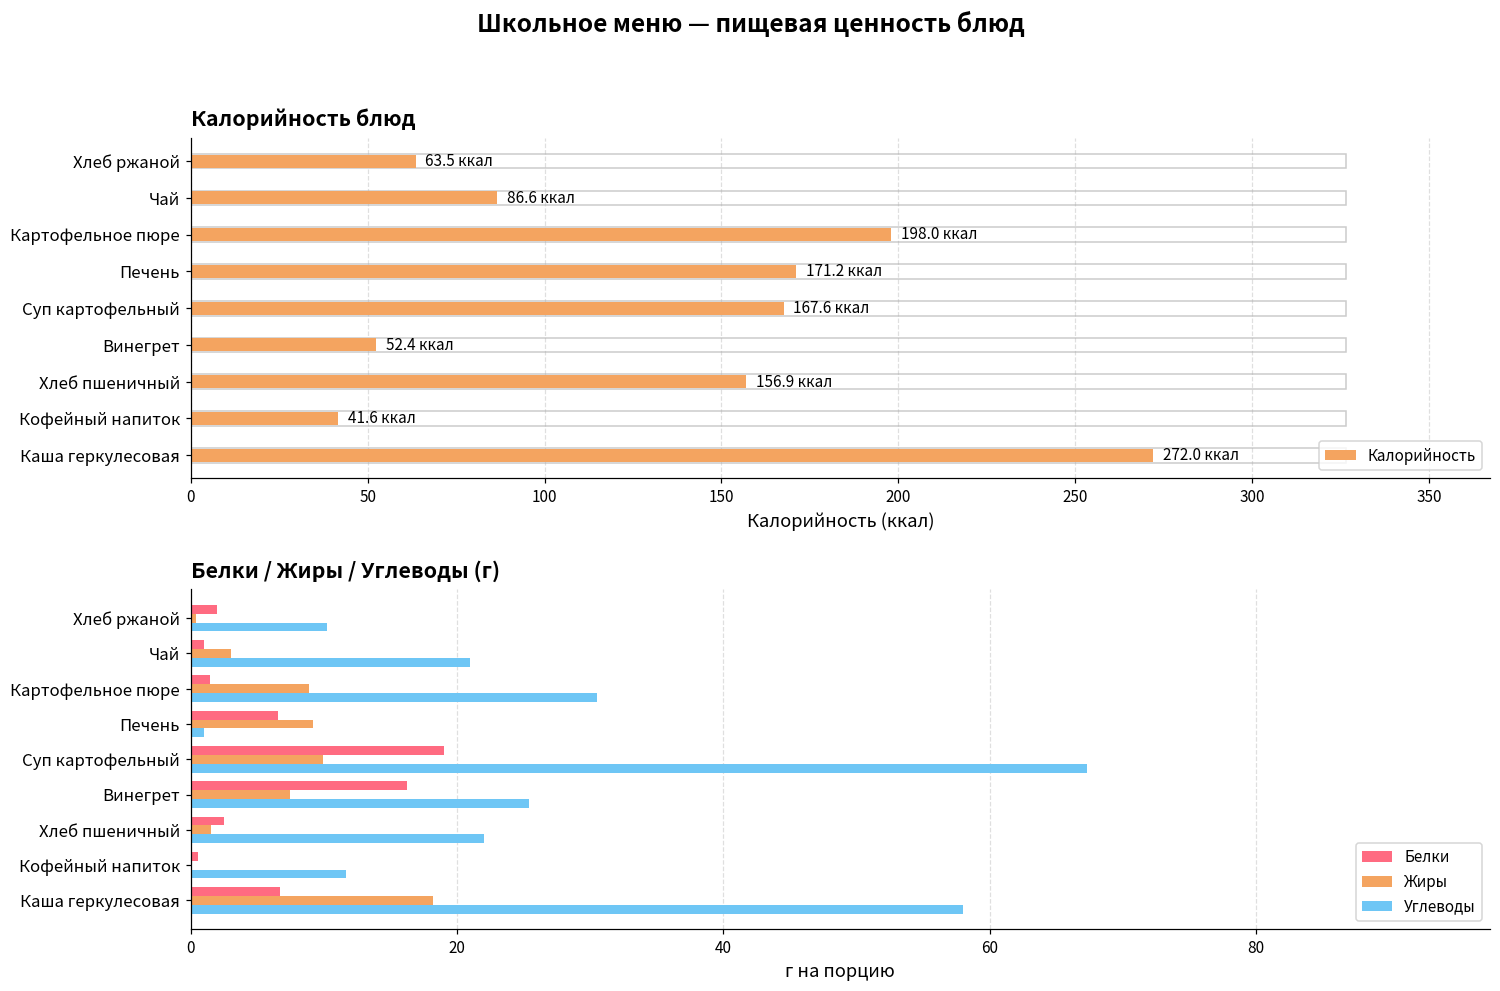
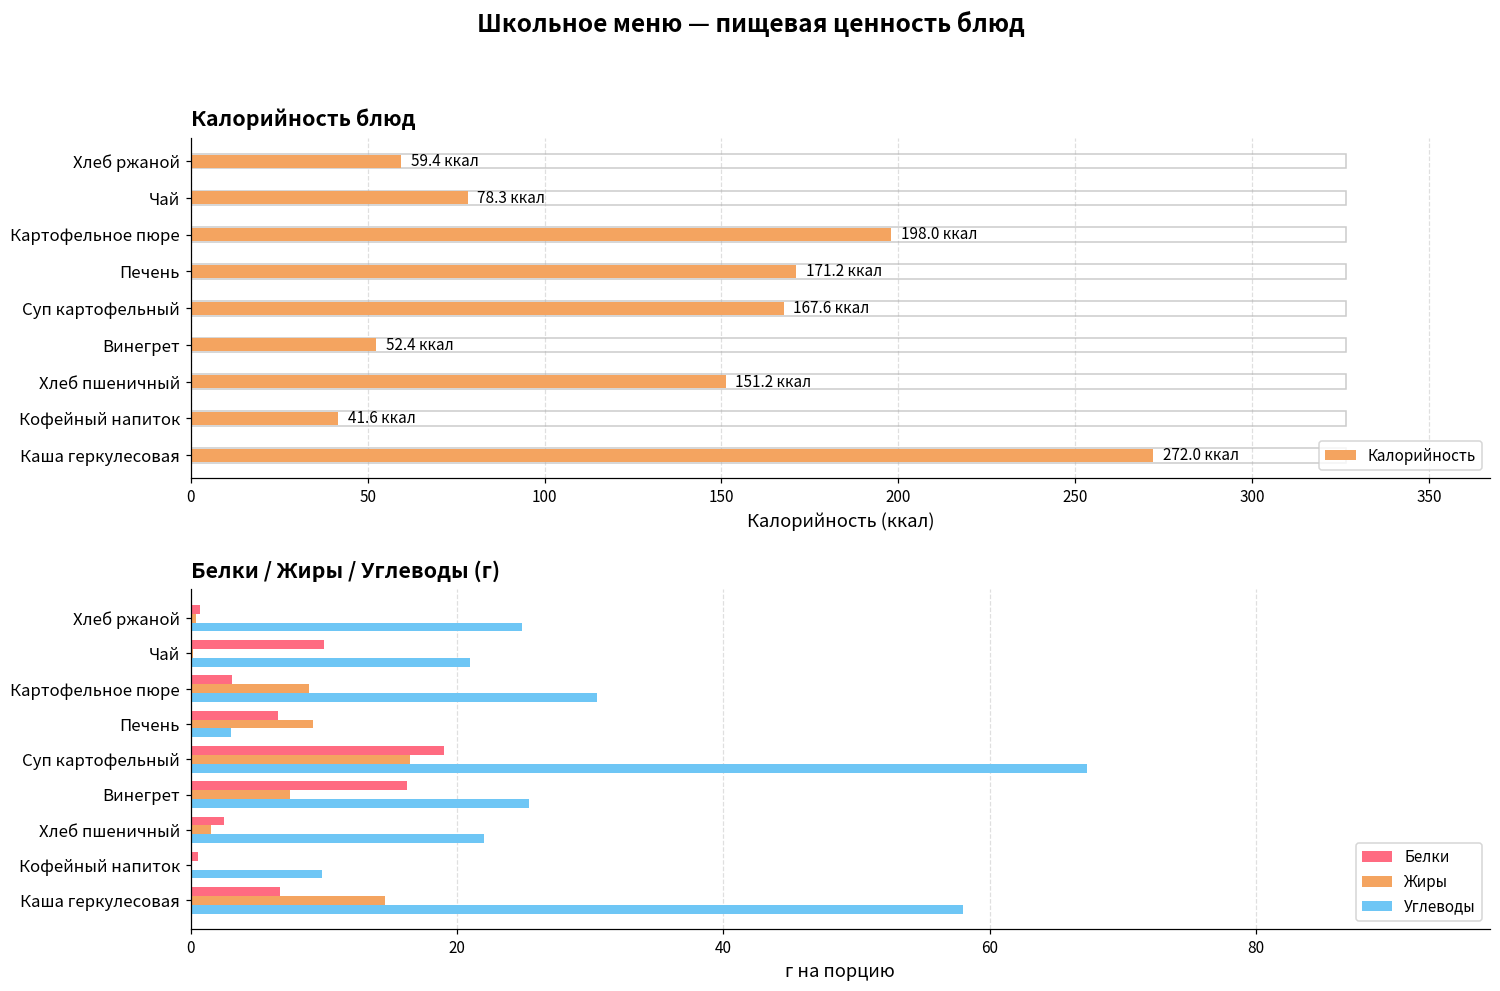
Калорийность блюд, Калорийность, Хлеб ржаной: 63.5 -> 59.4
Калорийность блюд, Калорийность, Чай: 86.6 -> 78.3
Калорийность блюд, Калорийность, Хлеб пшеничный: 156.9 -> 151.2
Белки / Жиры / Углеводы (г), Белки, Хлеб ржаной: 2.0 -> 0.7
Белки / Жиры / Углеводы (г), Углеводы, Хлеб ржаной: 10.2 -> 24.9
Белки / Жиры / Углеводы (г), Белки, Чай: 1 -> 10
Белки / Жиры / Углеводы (г), Жиры, Чай: 3.0 -> 0.2
Белки / Жиры / Углеводы (г), Белки, Картофельное пюре: 1.5 -> 3.1
Белки / Жиры / Углеводы (г), Углеводы, Печень: 1 -> 3
Белки / Жиры / Углеводы (г), Жиры, Суп картофельный: 9.9 -> 16.5
Белки / Жиры / Углеводы (г), Углеводы, Кофейный напиток: 11.7 -> 9.9
Белки / Жиры / Углеводы (г), Жиры, Каша геркулесовая: 18.2 -> 14.6
